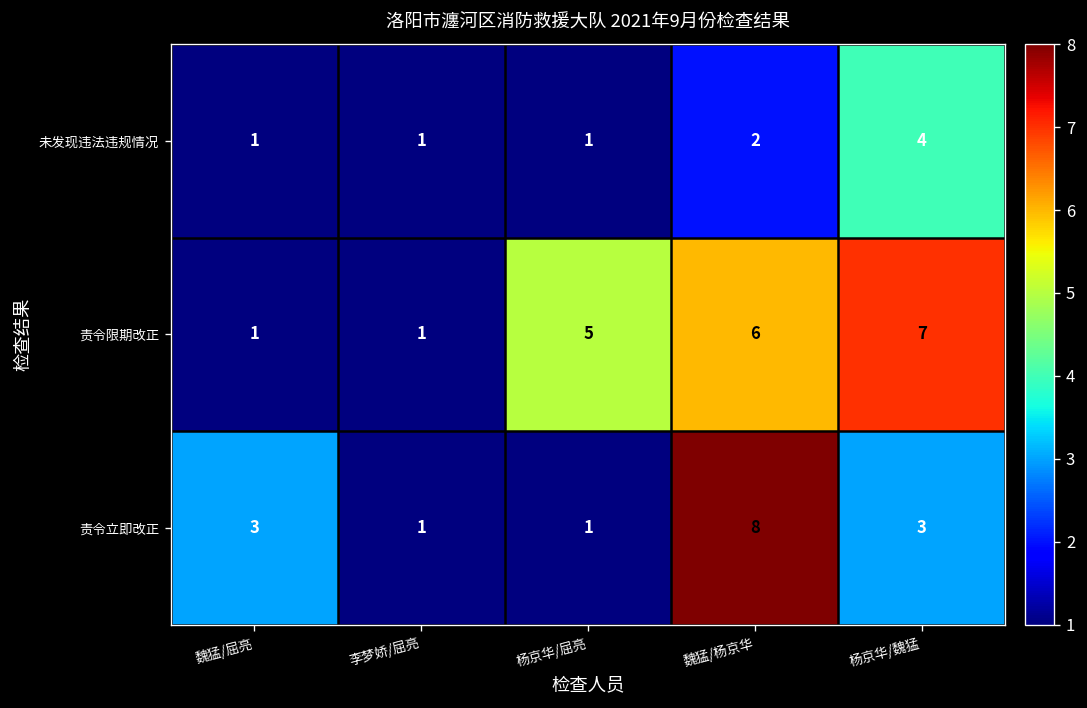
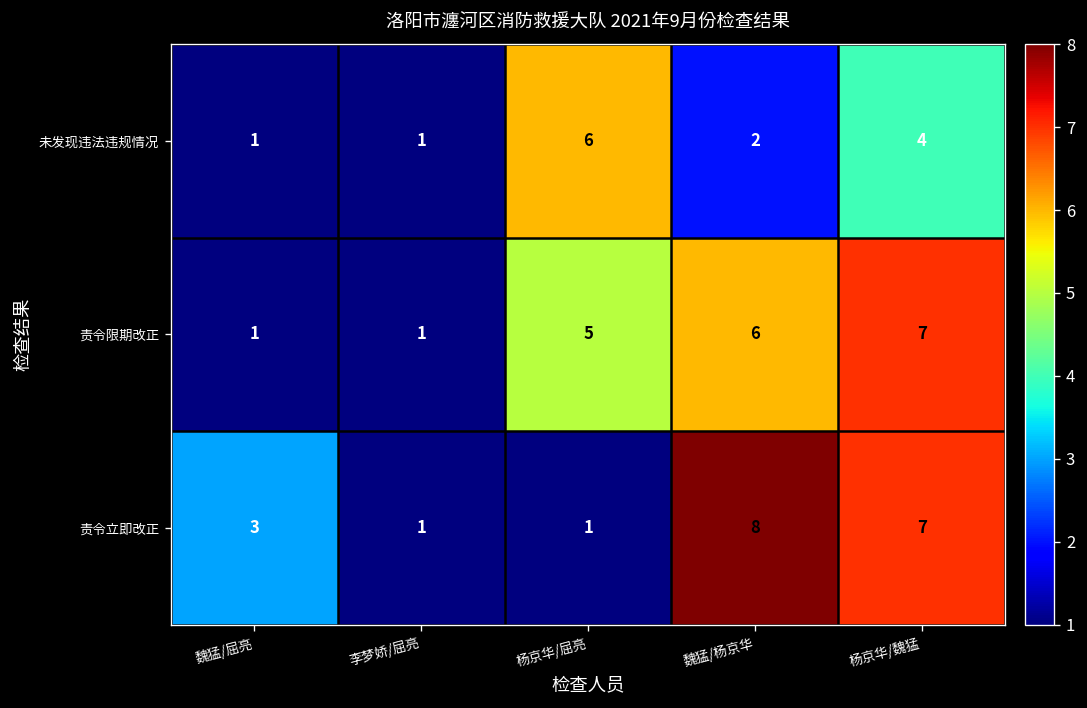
未发现违法违规情况, 杨京华/屈亮: 1 -> 6
责令立即改正, 杨京华/魏猛: 3 -> 7
